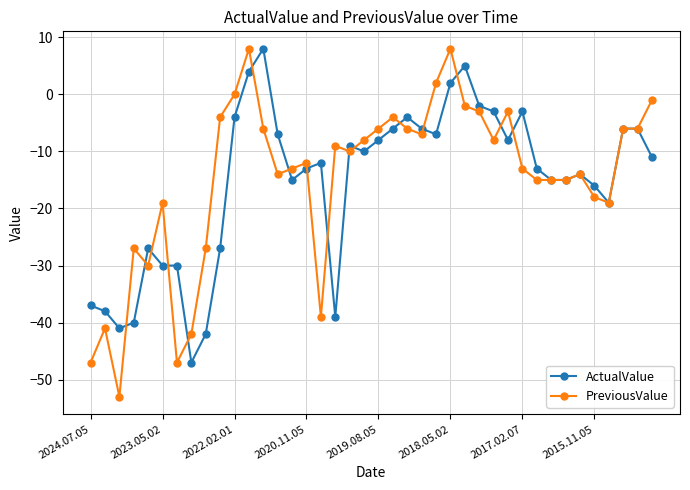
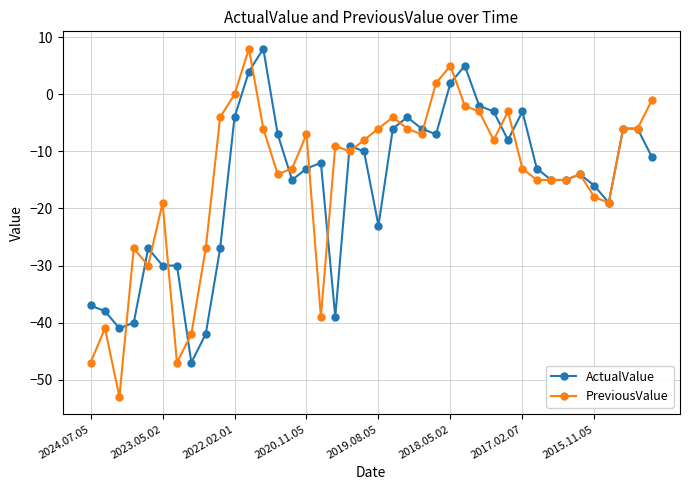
PreviousValue, 2020.11.05: -12 -> -7
ActualValue, 2019.08.05: -8 -> -23
PreviousValue, 2018.05.02: 8 -> 5
